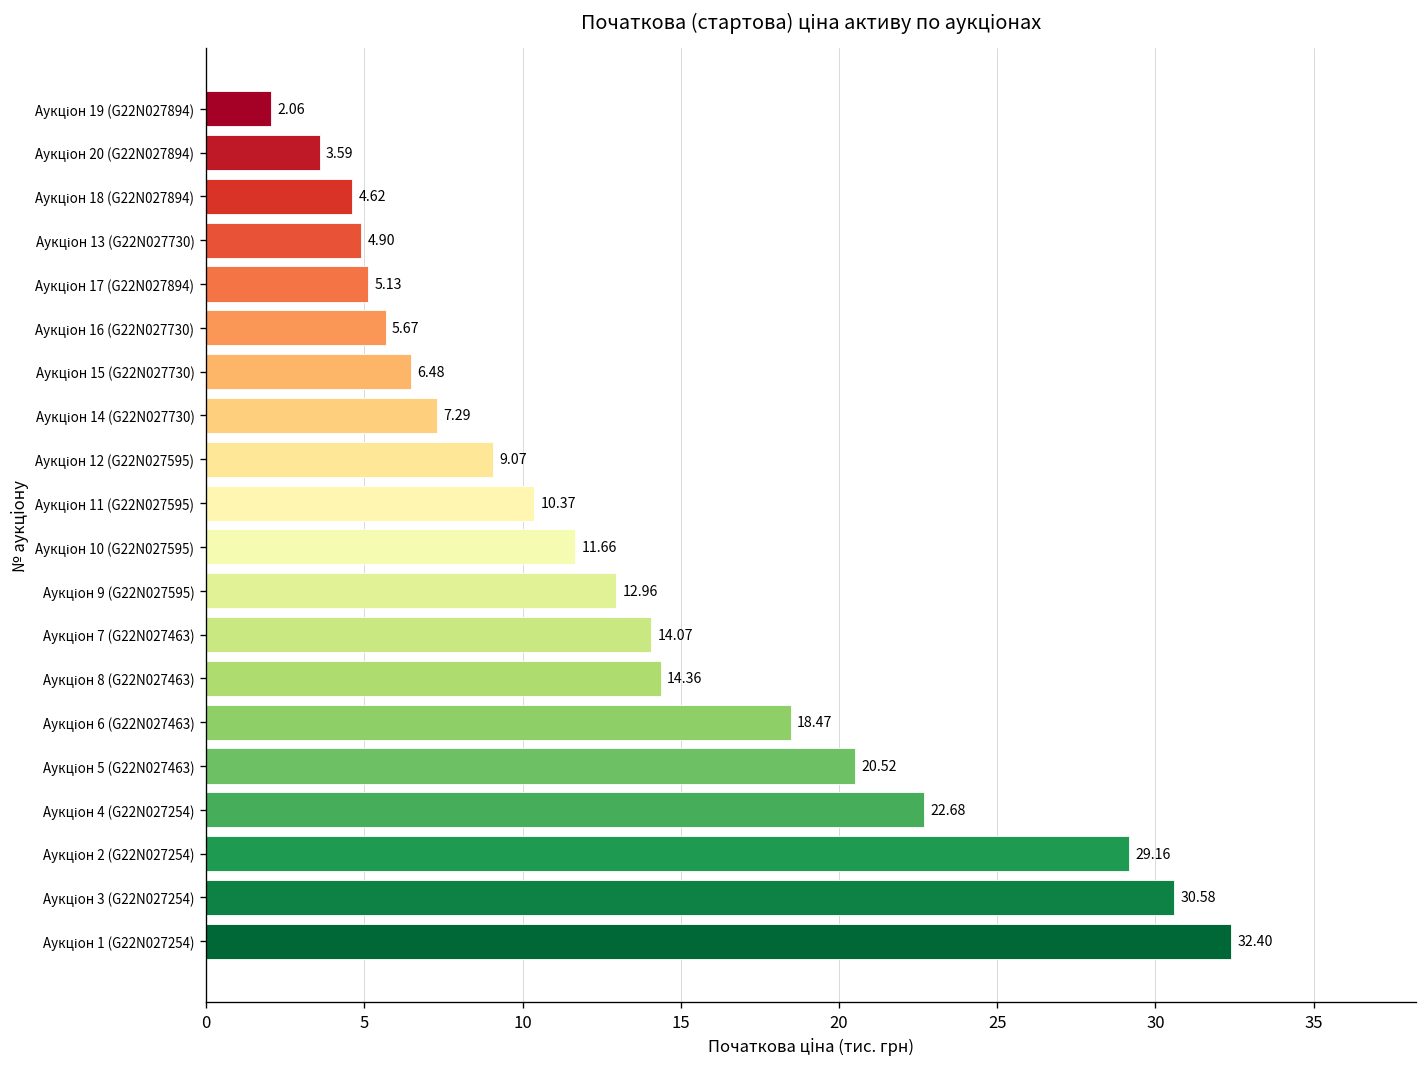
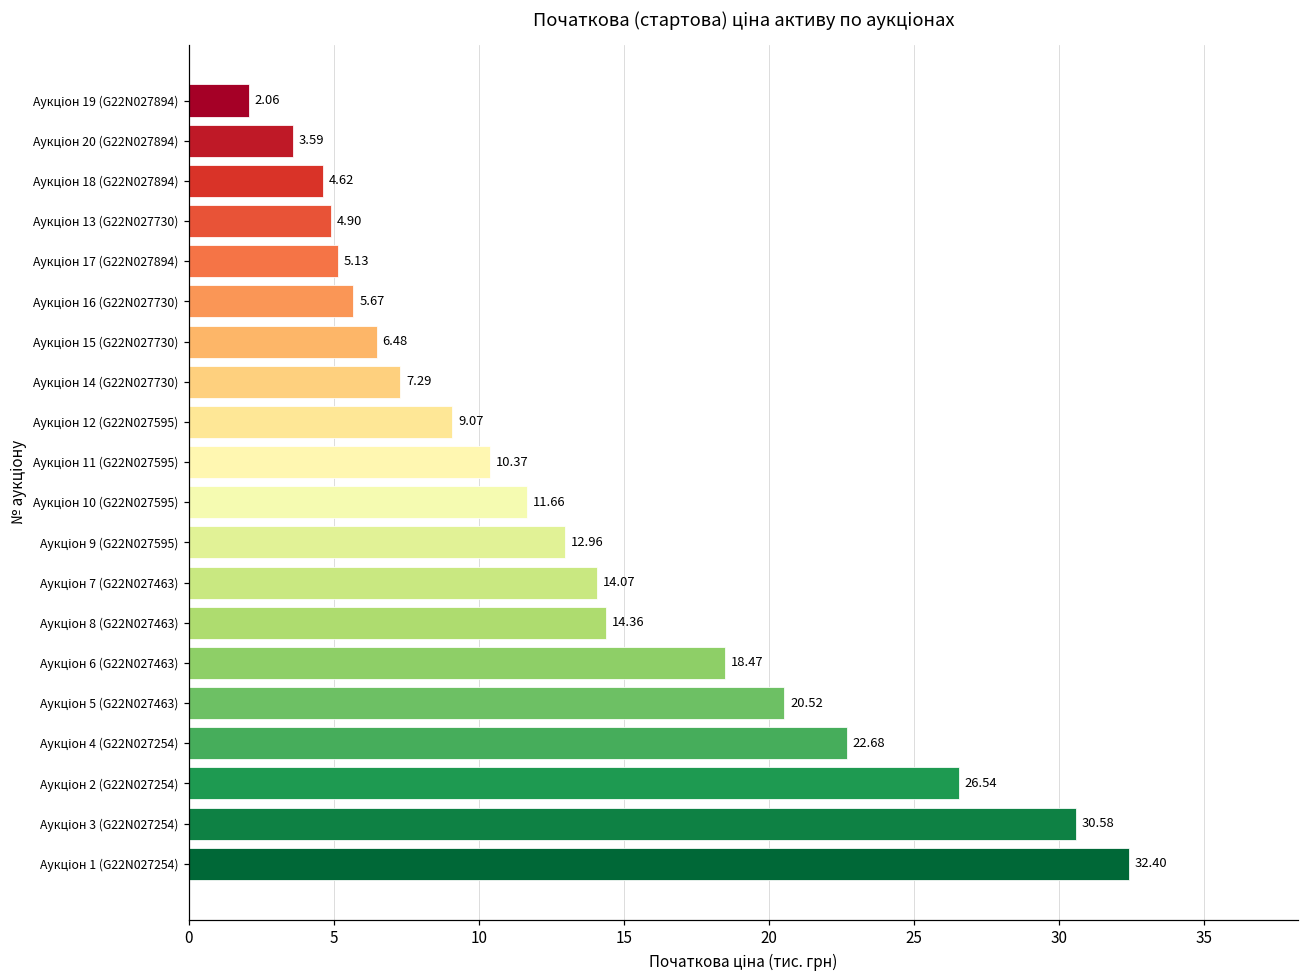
Аукціон 2 (G22N027254): 29.16 -> 26.54
